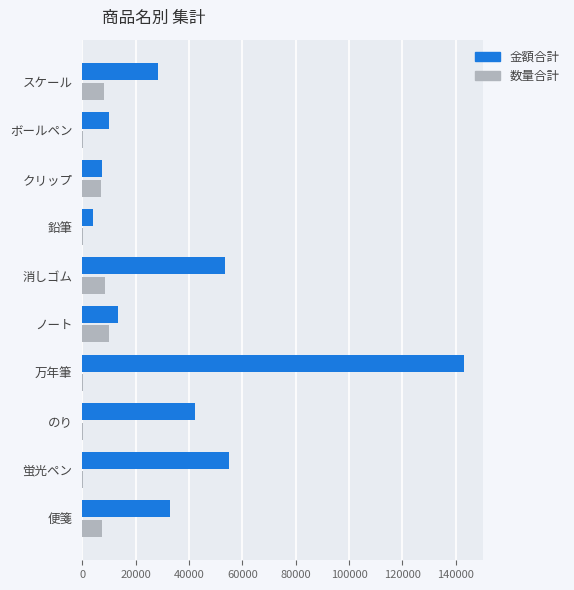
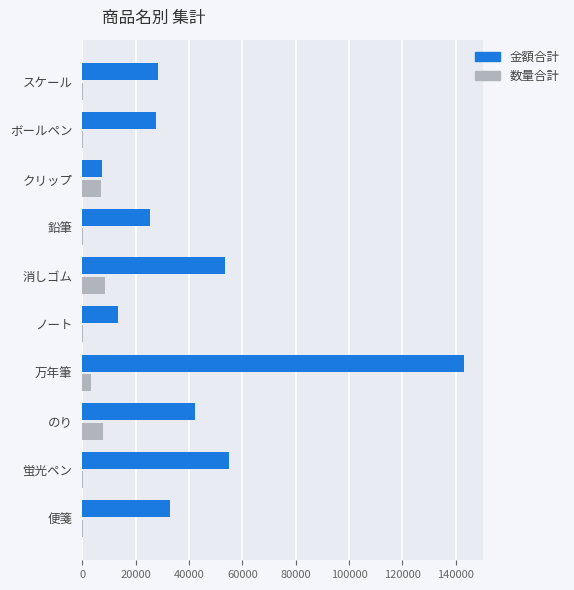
数量合計, スケール: 8000 -> 0
金額合計, ボールペン: 10000 -> 28000
金額合計, 鉛筆: 4000 -> 25000
数量合計, ノート: 10000 -> 0
数量合計, 万年筆: 0 -> 3000
数量合計, のり: 0 -> 8000
数量合計, 便箋: 8000 -> 0
